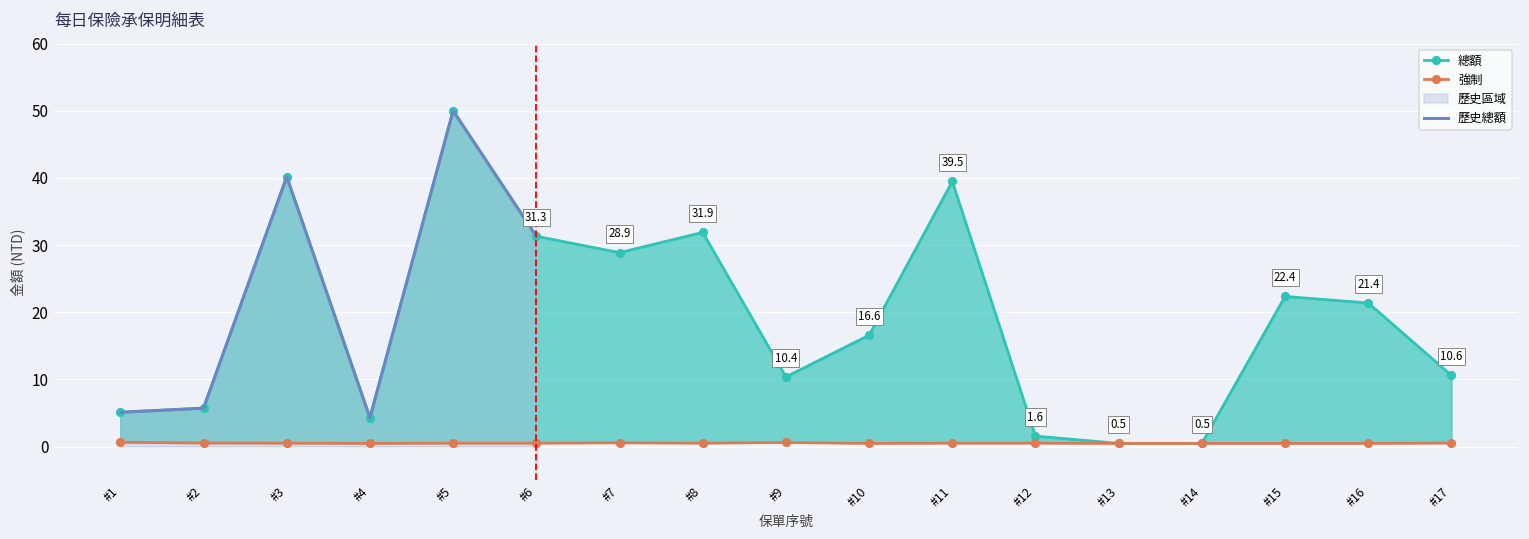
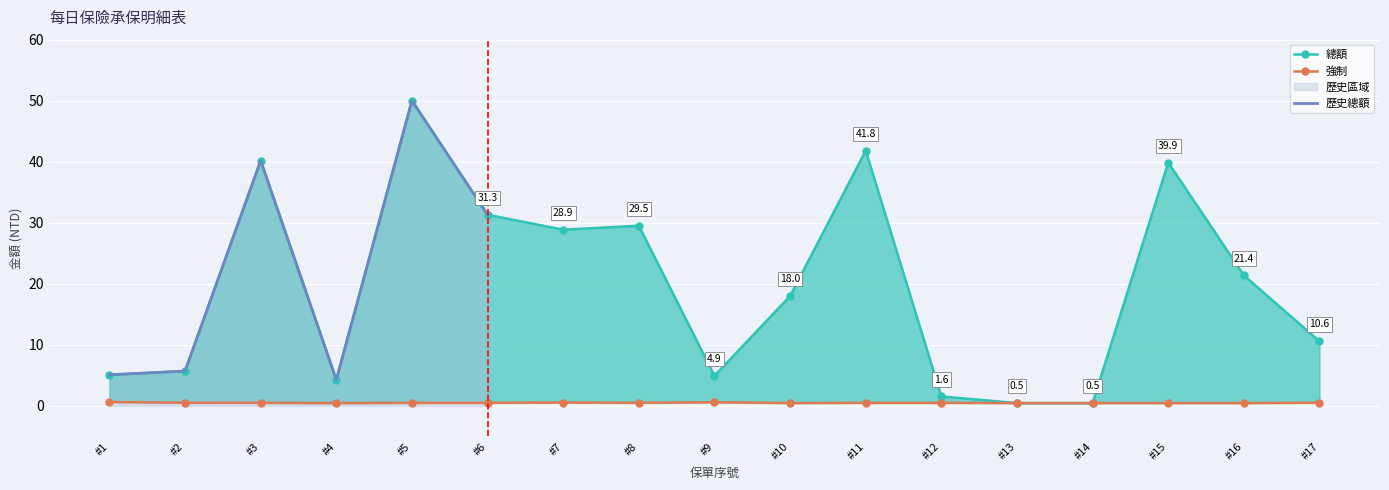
總額, #8: 31.9 -> 29.5
總額, #9: 10.4 -> 4.9
總額, #10: 16.6 -> 18.0
總額, #11: 39.5 -> 41.8
總額, #15: 22.4 -> 39.9
